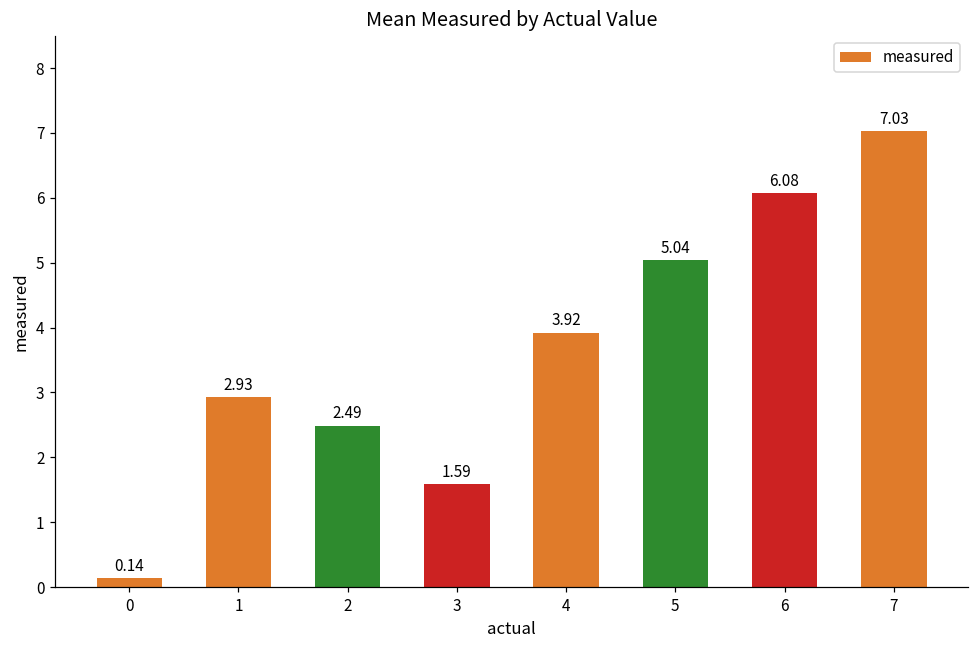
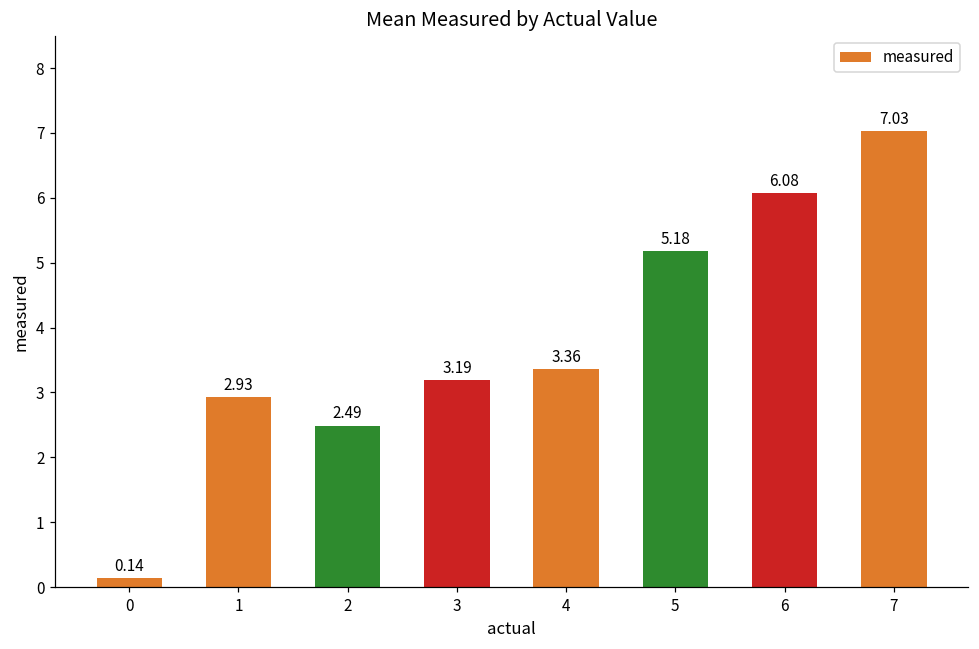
3: 1.59 -> 3.19
4: 3.92 -> 3.36
5: 5.04 -> 5.18
